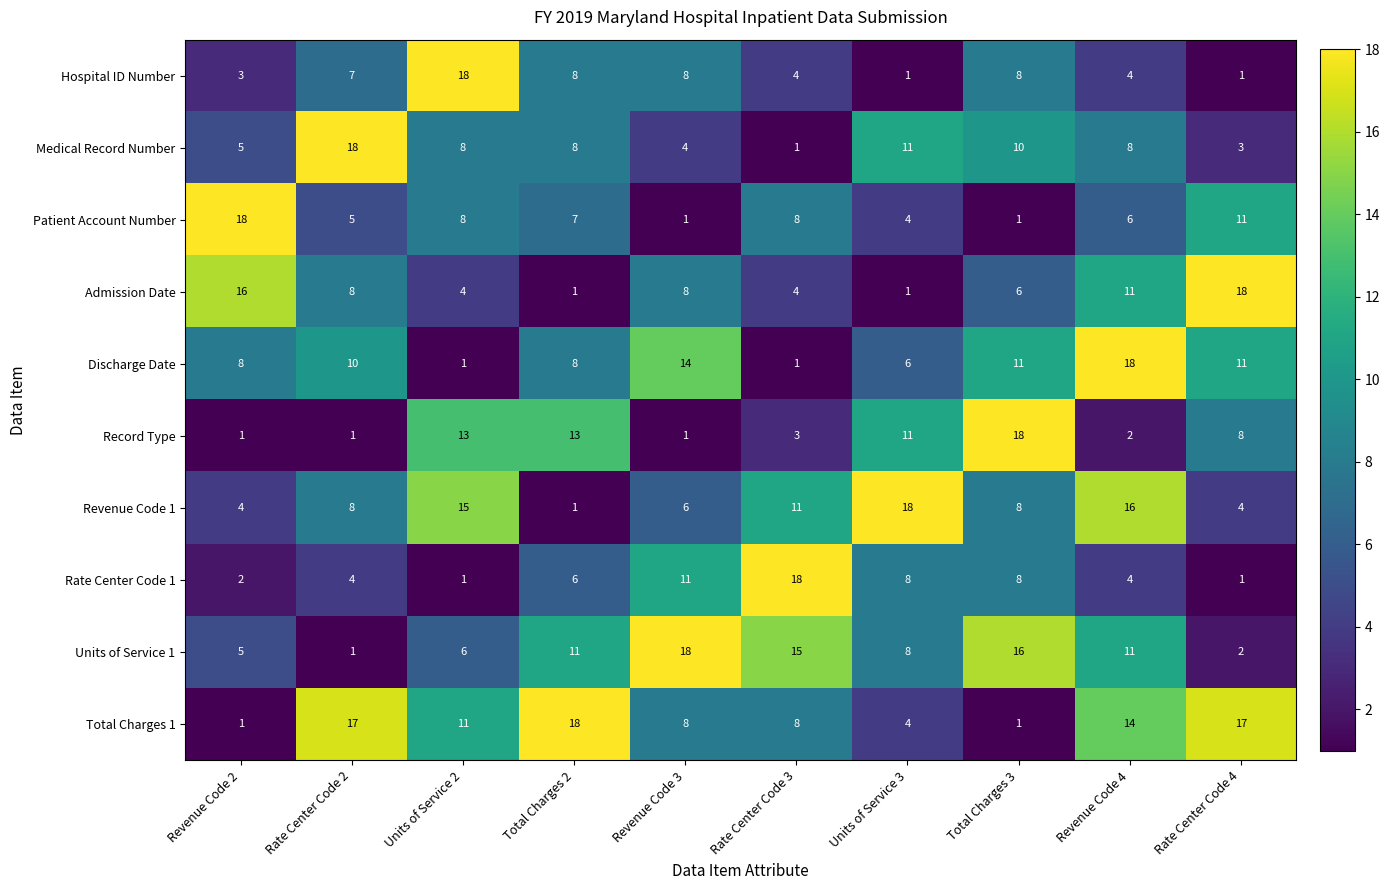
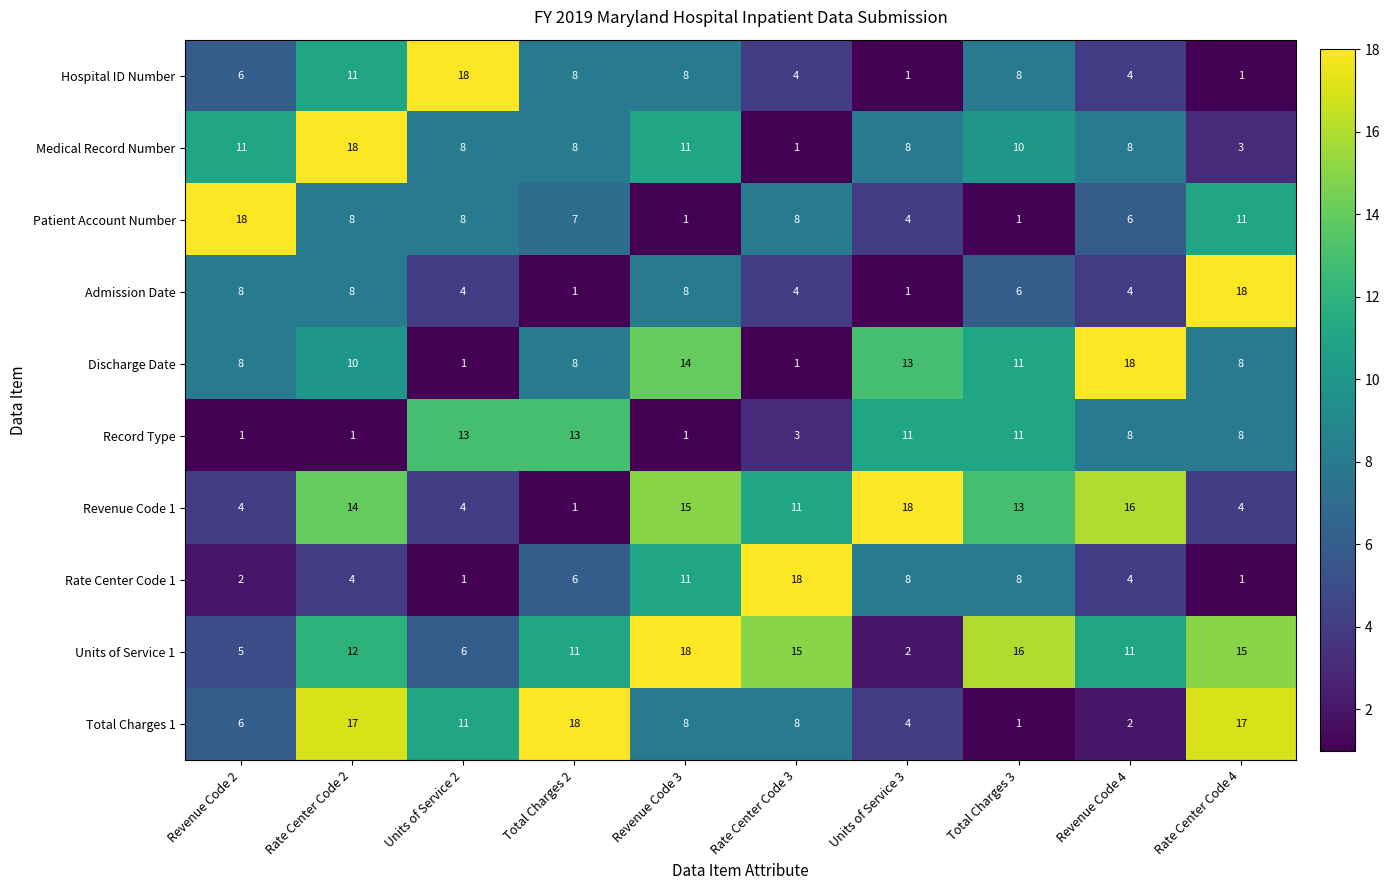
Hospital ID Number, Revenue Code 2: 3 -> 6
Hospital ID Number, Rate Center Code 2: 7 -> 11
Medical Record Number, Revenue Code 2: 5 -> 11
Medical Record Number, Revenue Code 3: 4 -> 11
Medical Record Number, Units of Service 3: 11 -> 8
Patient Account Number, Rate Center Code 2: 5 -> 8
Admission Date, Revenue Code 2: 16 -> 8
Admission Date, Revenue Code 4: 11 -> 4
Discharge Date, Units of Service 3: 6 -> 13
Discharge Date, Rate Center Code 4: 11 -> 8
Record Type, Total Charges 3: 18 -> 11
Record Type, Revenue Code 4: 2 -> 8
Revenue Code 1, Rate Center Code 2: 8 -> 14
Revenue Code 1, Units of Service 2: 15 -> 4
Revenue Code 1, Revenue Code 3: 6 -> 15
Revenue Code 1, Total Charges 3: 8 -> 13
Units of Service 1, Rate Center Code 2: 1 -> 12
Units of Service 1, Units of Service 3: 8 -> 2
Units of Service 1, Rate Center Code 4: 2 -> 15
Total Charges 1, Revenue Code 2: 1 -> 6
Total Charges 1, Revenue Code 4: 14 -> 2
